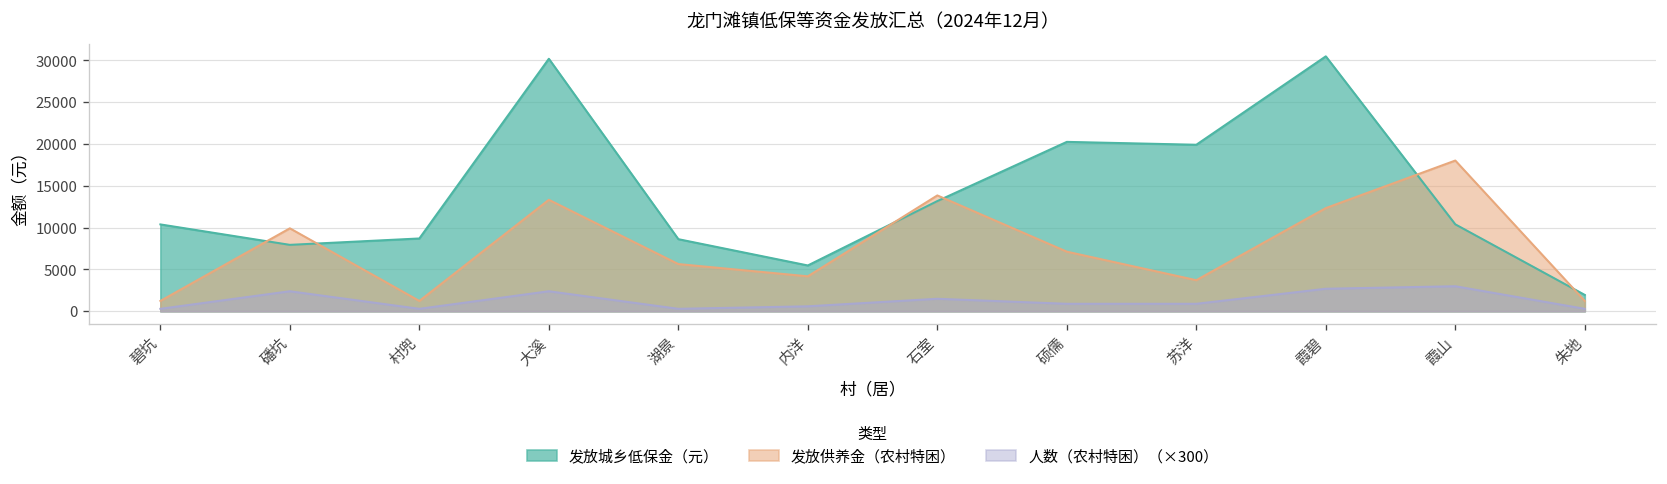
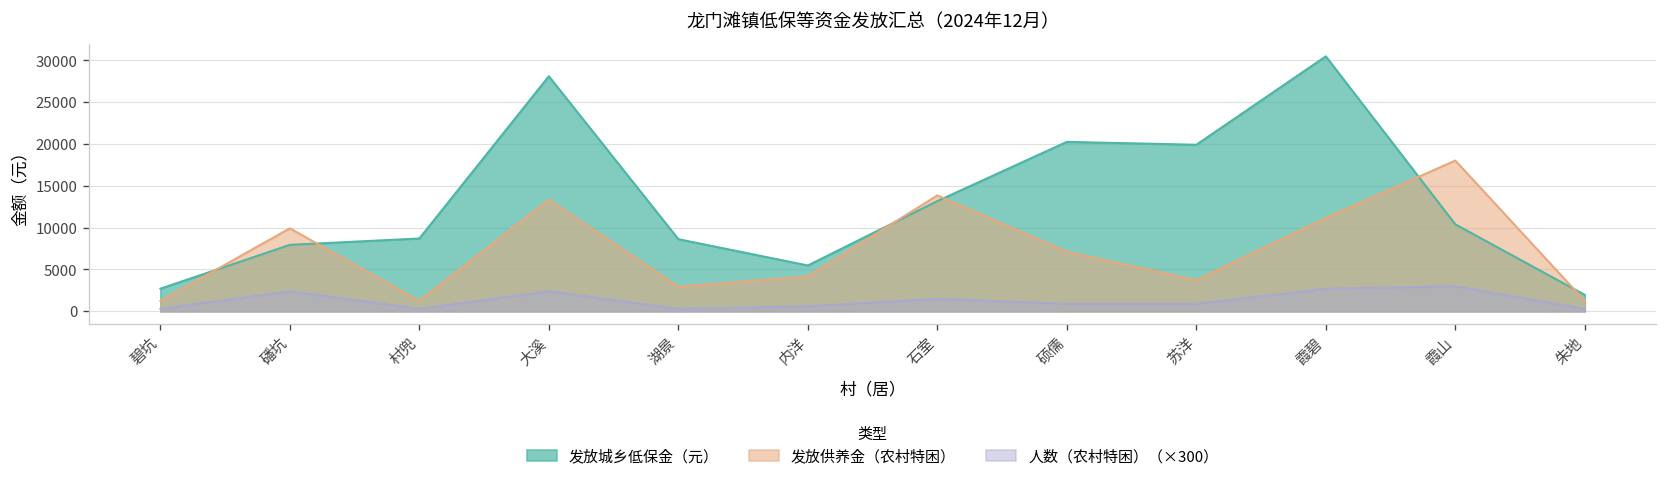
发放城乡低保金（元）, 碧坑: 10000 -> 3000
发放城乡低保金（元）, 大溪: 30000 -> 28000
发放供养金（农村特困）, 湖景: 6000 -> 3000
发放供养金（农村特困）, 霞碧: 12000 -> 11000
